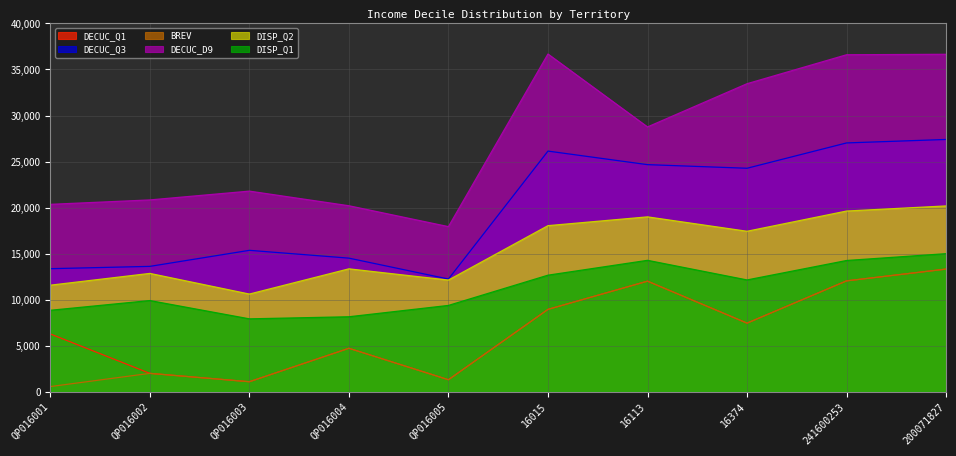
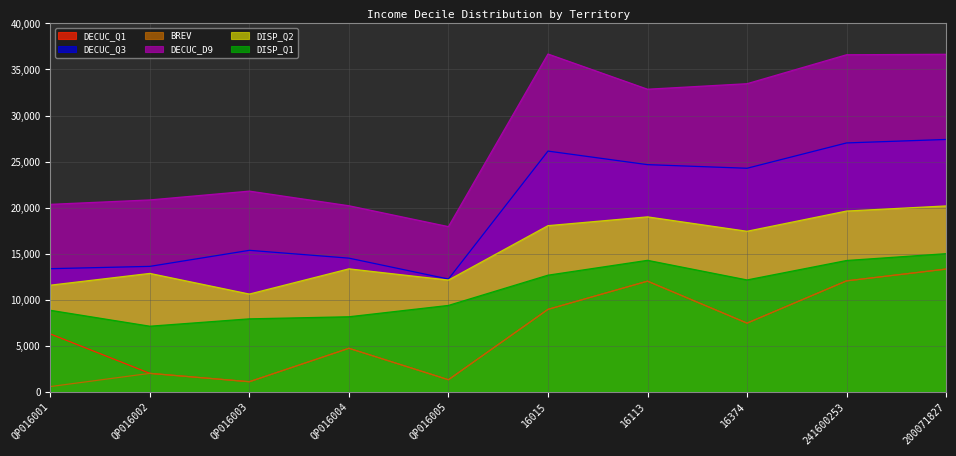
DISP_Q1, QP016002: 10,000 -> 7,000
DECUC_D9, 16113: 29,000 -> 33,000
